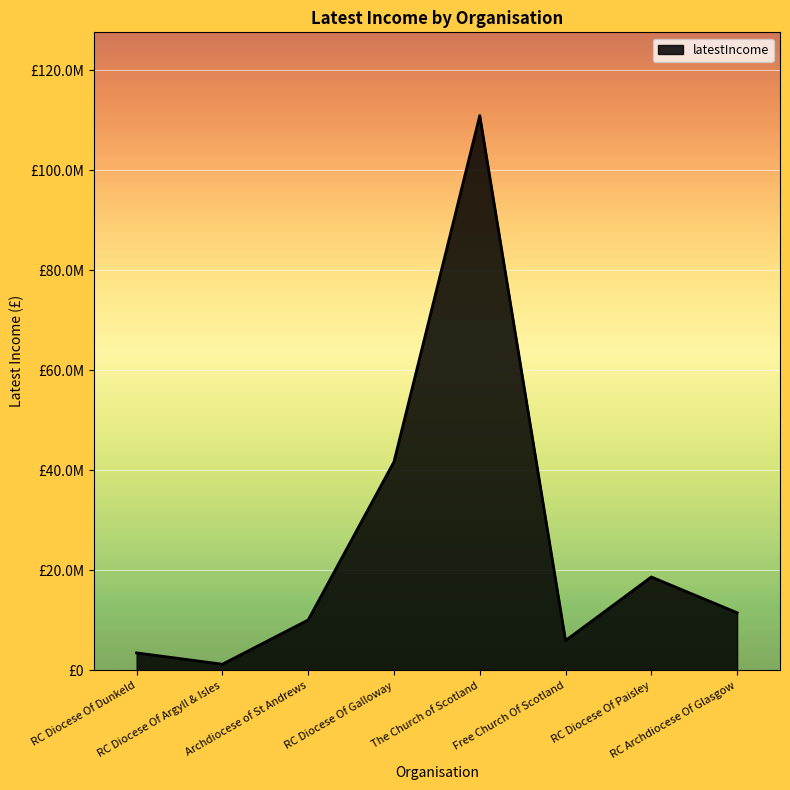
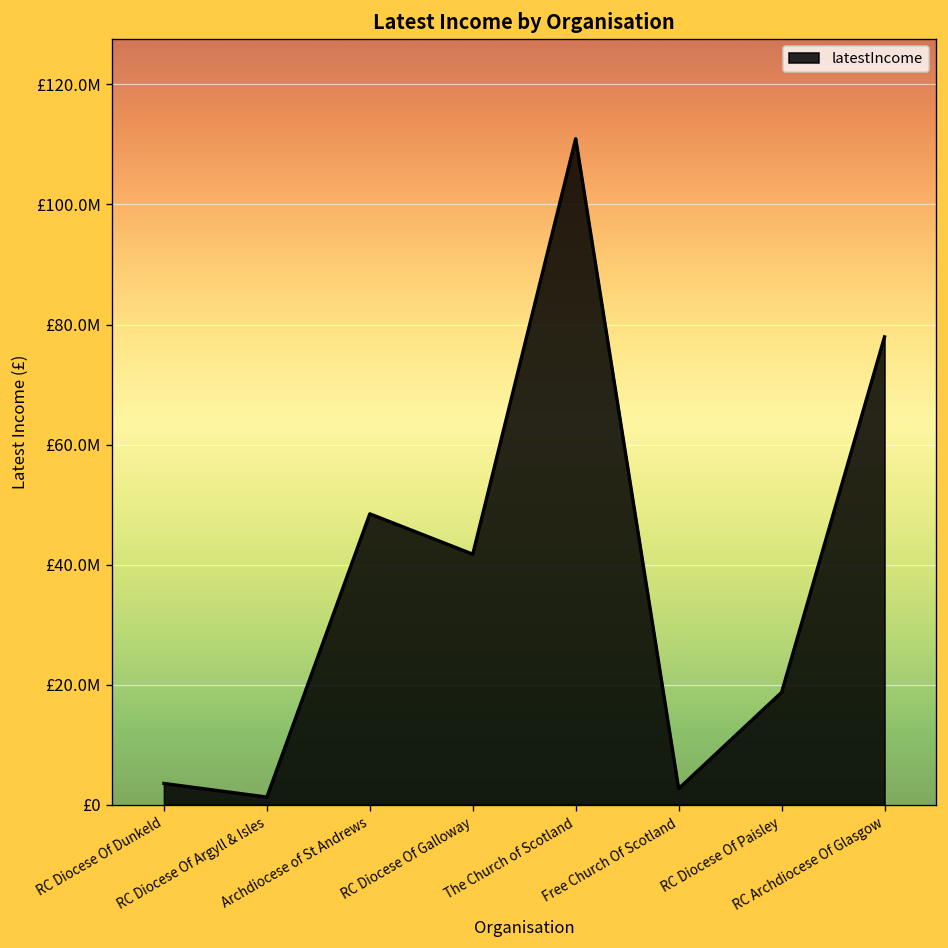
Archdiocese of St Andrews: £10000000 -> £48000000
Free Church Of Scotland: £6000000 -> £3000000
RC Archdiocese Of Glasgow: £12000000 -> £78000000
